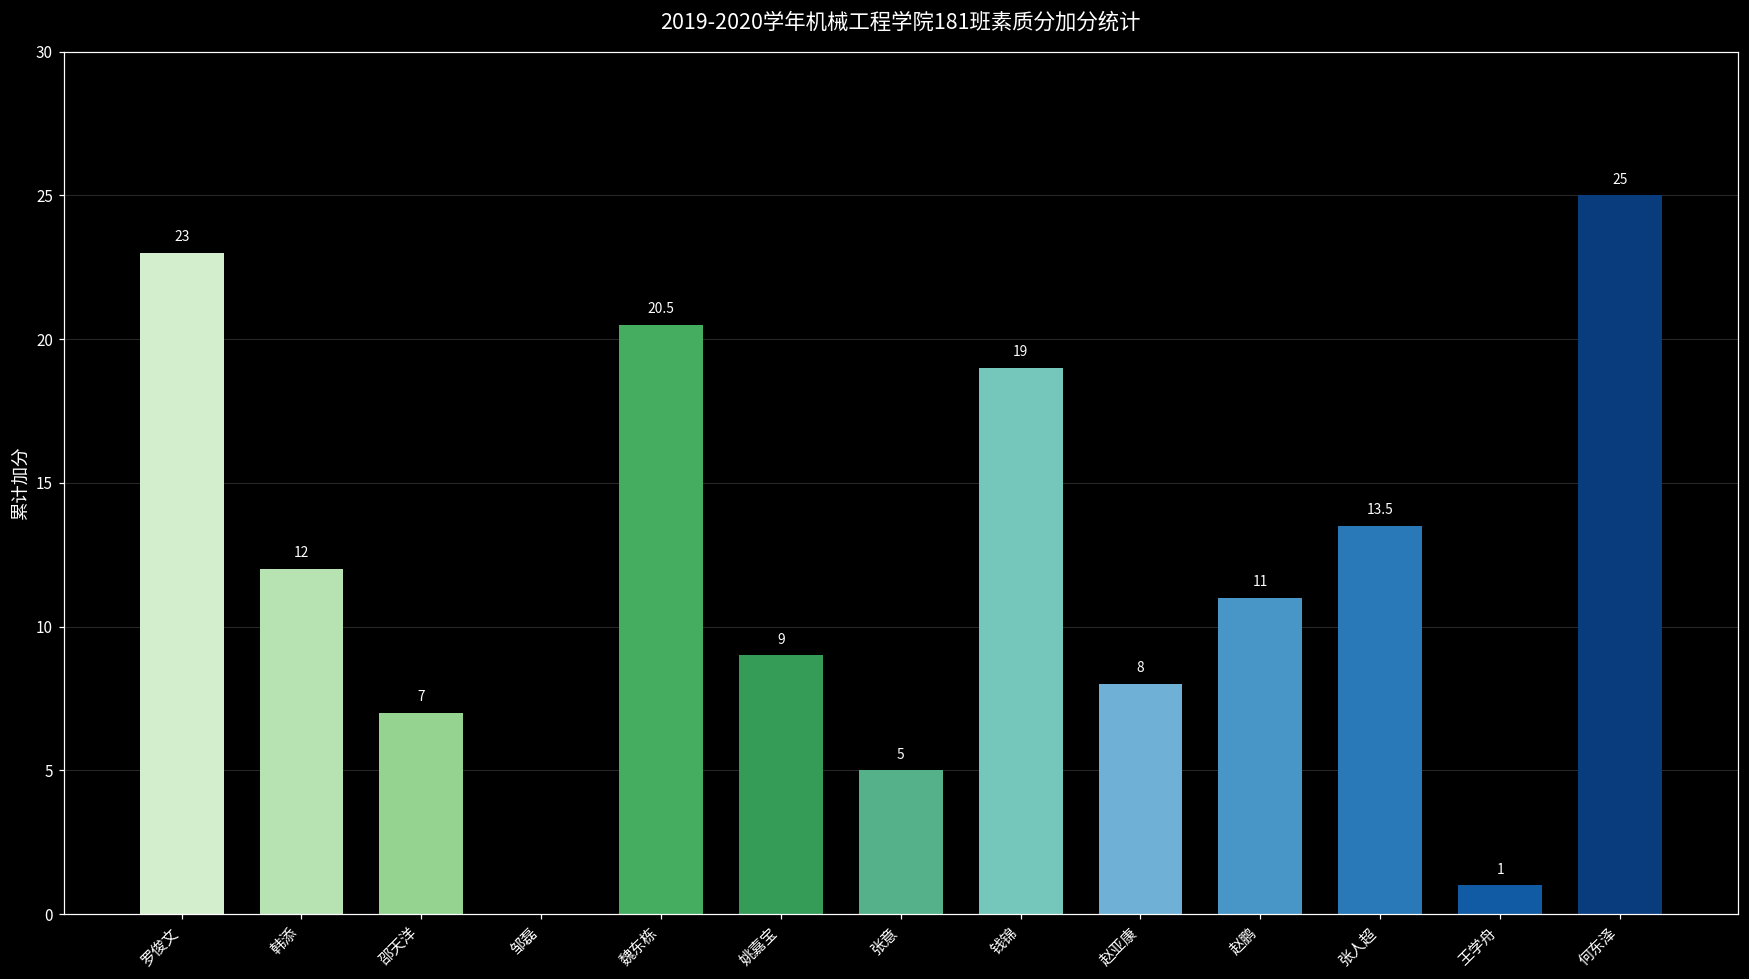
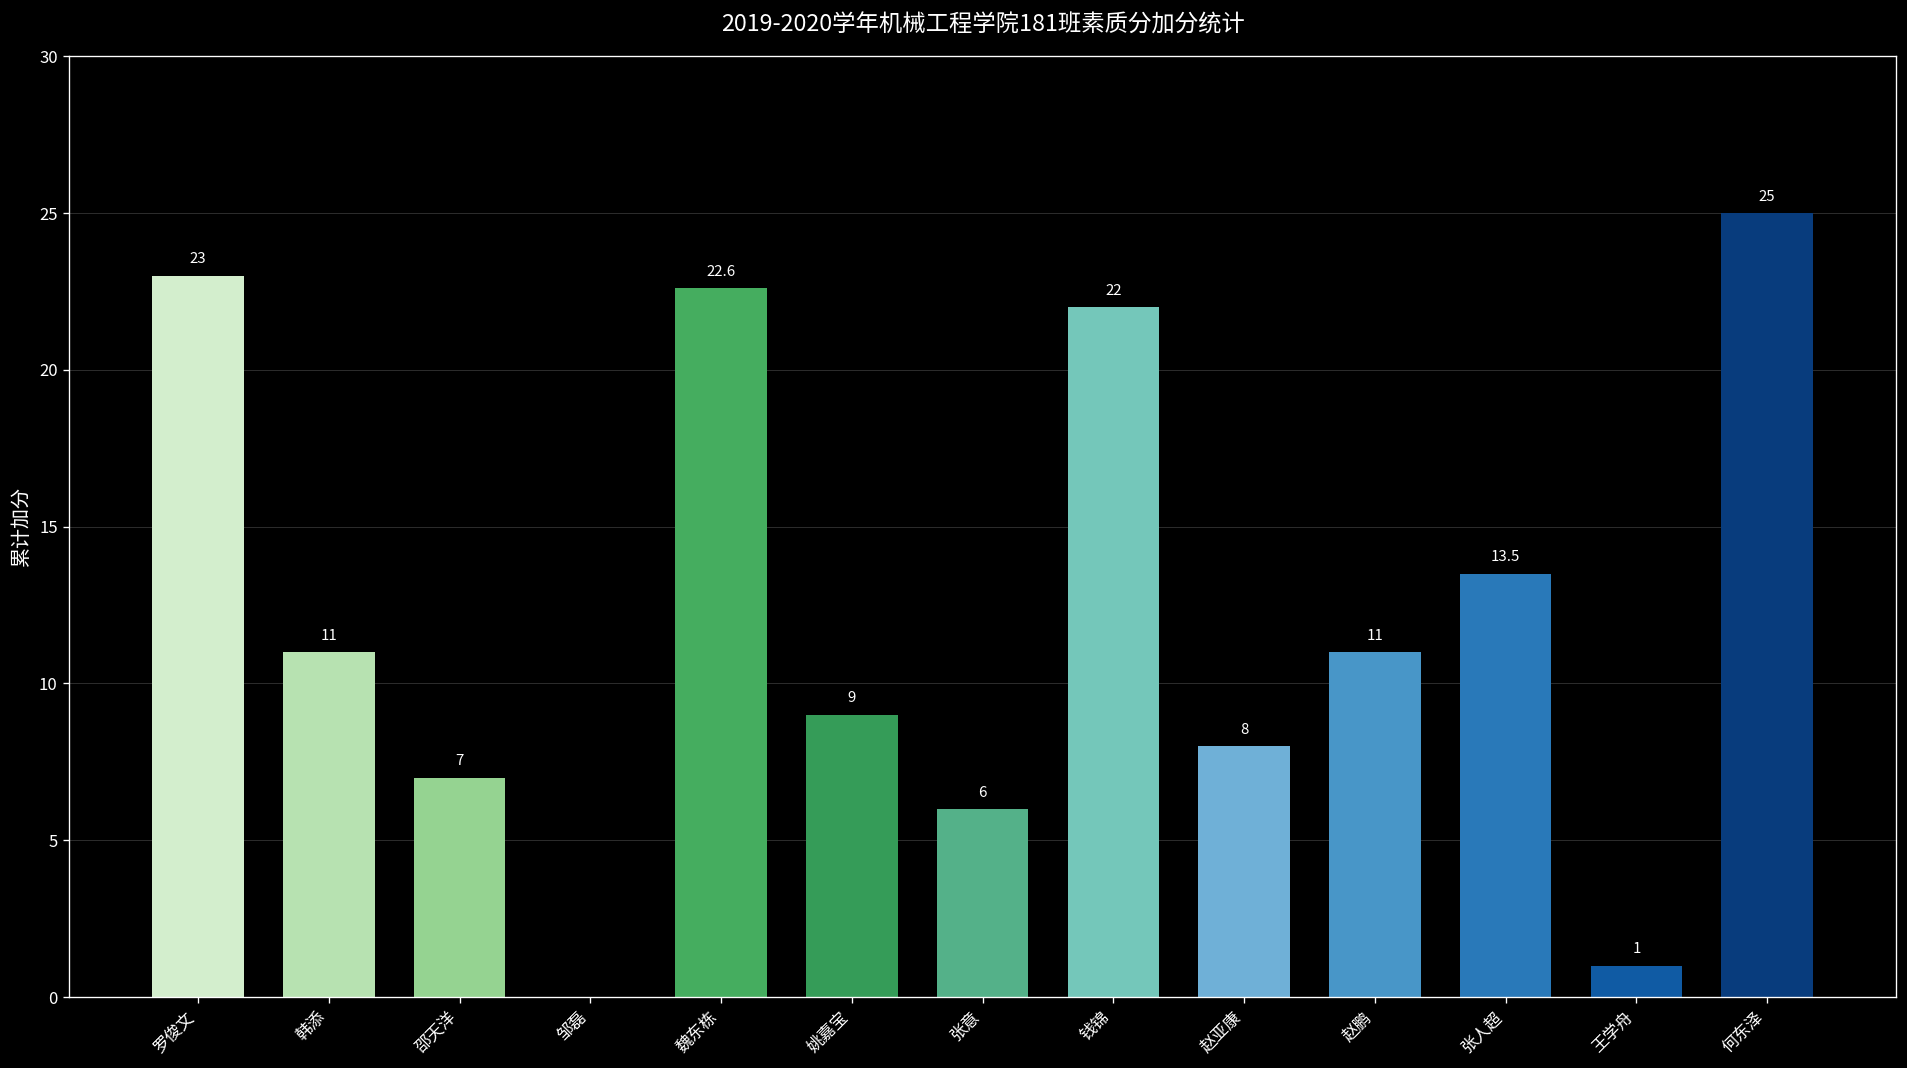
韩添: 12 -> 11
魏东栋: 20.5 -> 22.6
张意: 5 -> 6
钱锦: 19 -> 22
